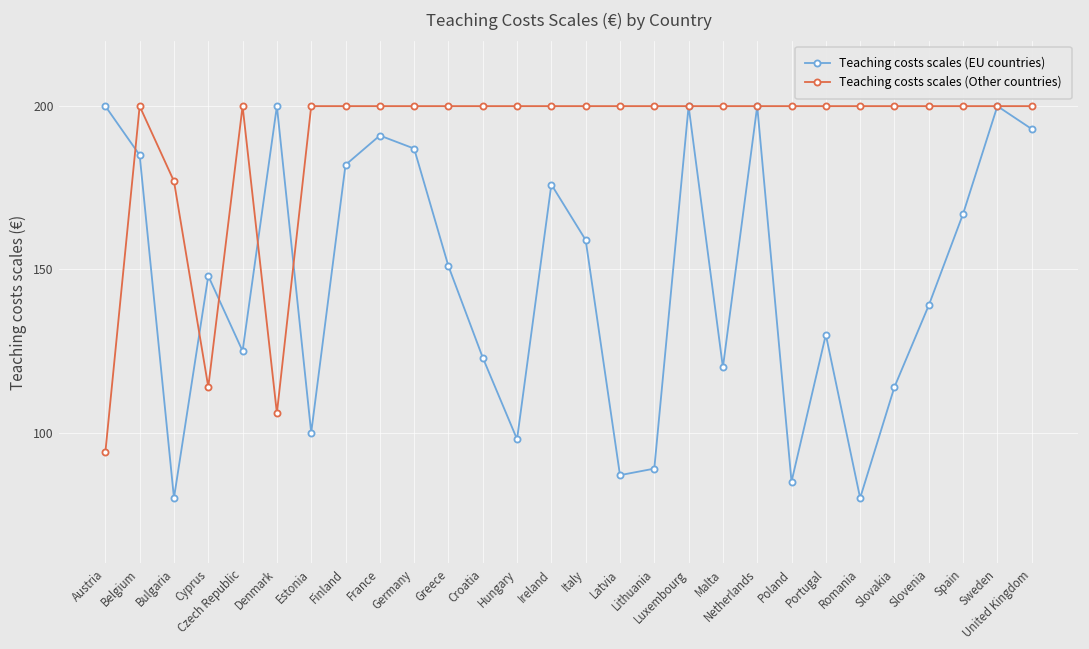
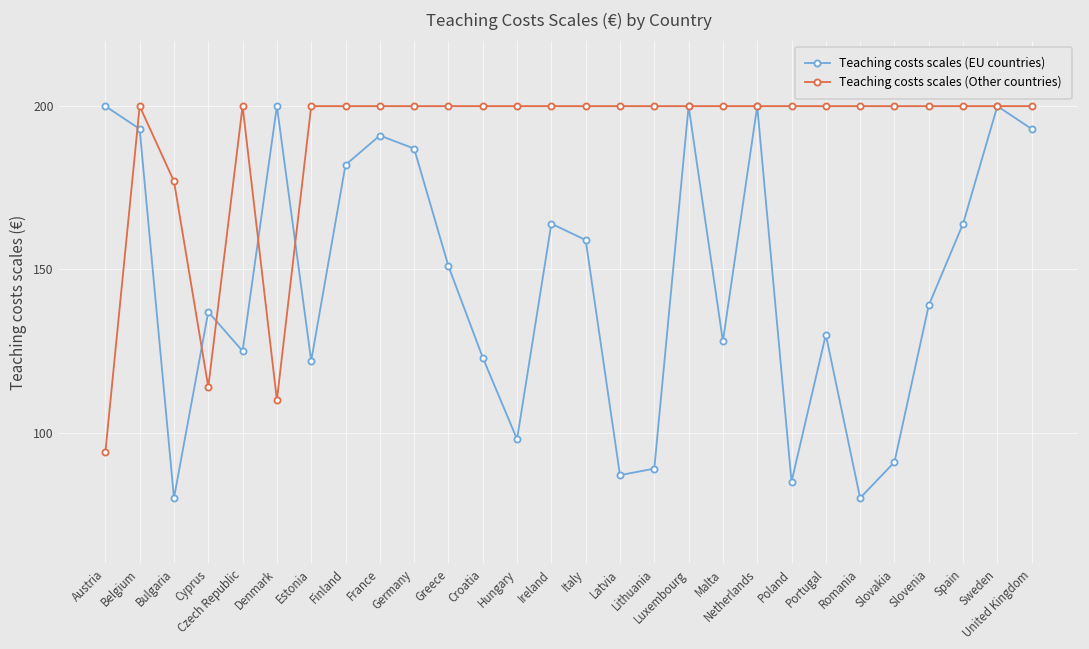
Teaching costs scales (EU countries), Belgium: 185 -> 193
Teaching costs scales (EU countries), Cyprus: 148 -> 137
Teaching costs scales (Other countries), Denmark: 106 -> 110
Teaching costs scales (EU countries), Estonia: 100 -> 122
Teaching costs scales (EU countries), Ireland: 176 -> 164
Teaching costs scales (EU countries), Malta: 120 -> 128
Teaching costs scales (EU countries), Slovakia: 114 -> 91
Teaching costs scales (EU countries), Spain: 167 -> 164
